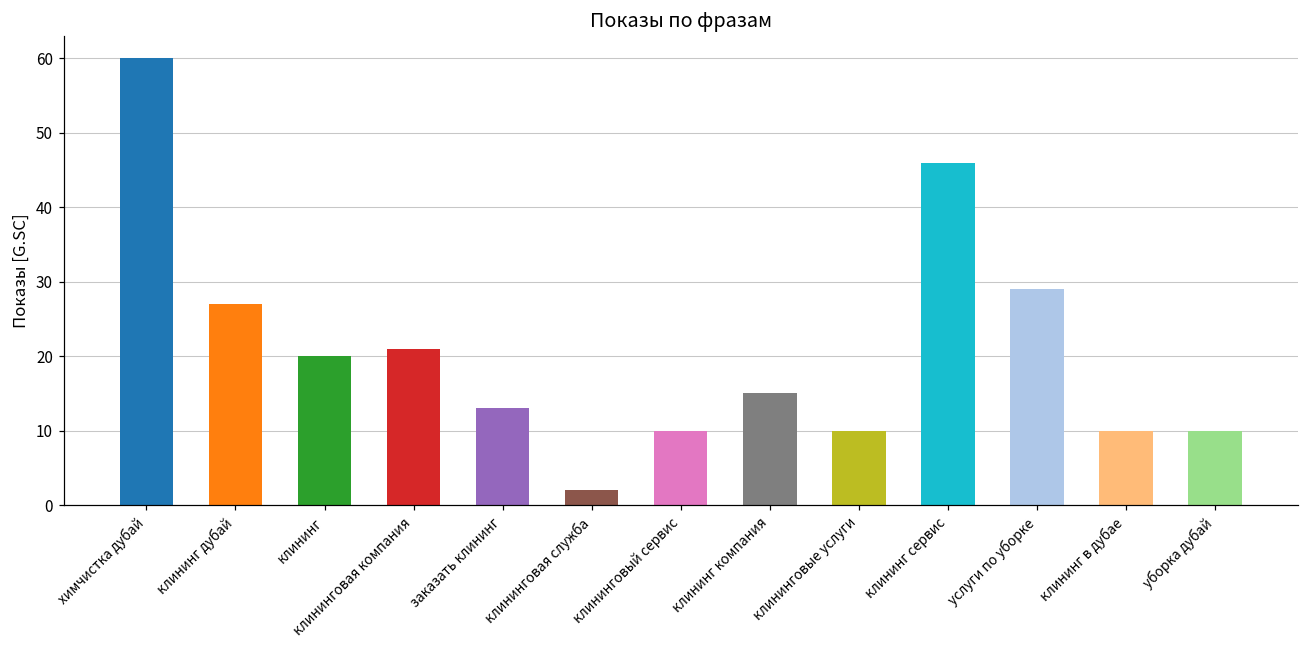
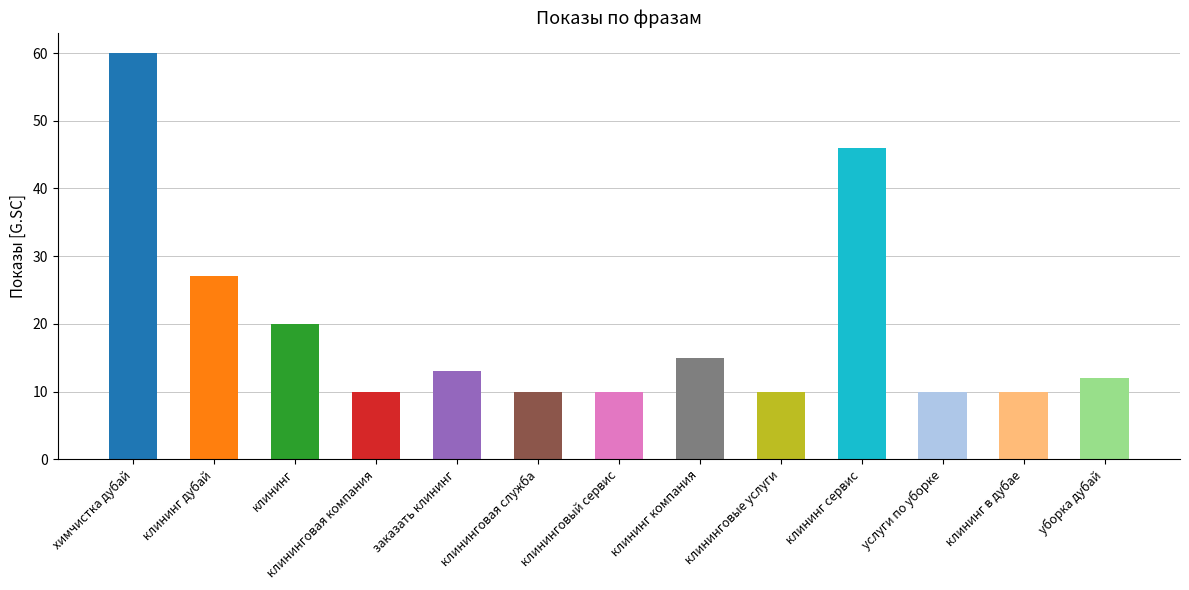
клининговая компания: 21 -> 10
клининговая служба: 2 -> 10
услуги по уборке: 29 -> 10
уборка дубай: 10 -> 12
